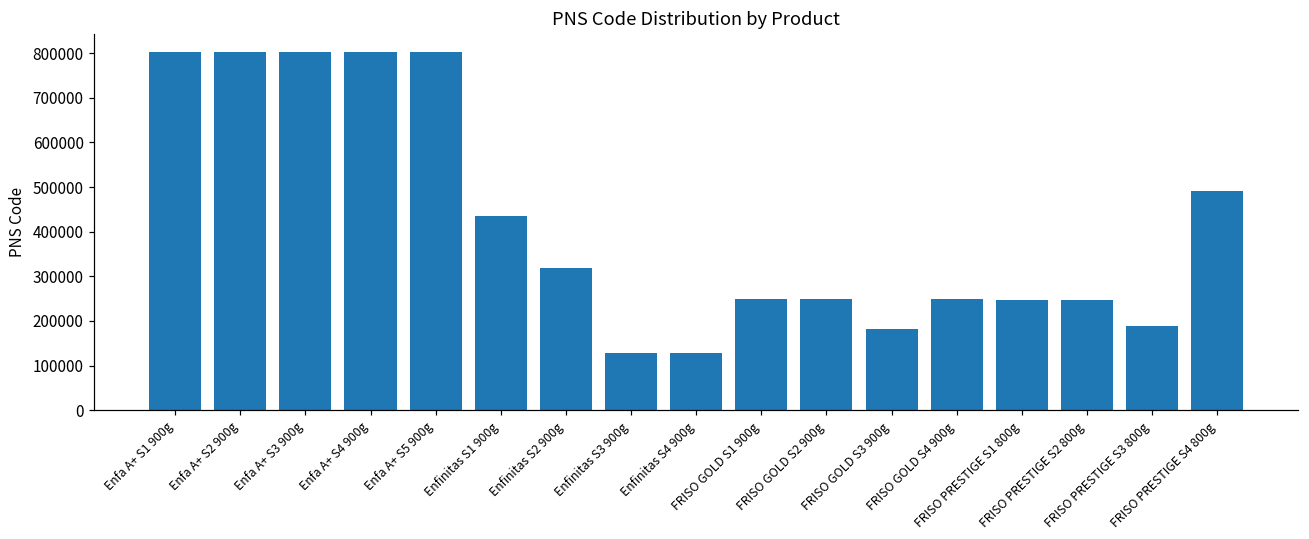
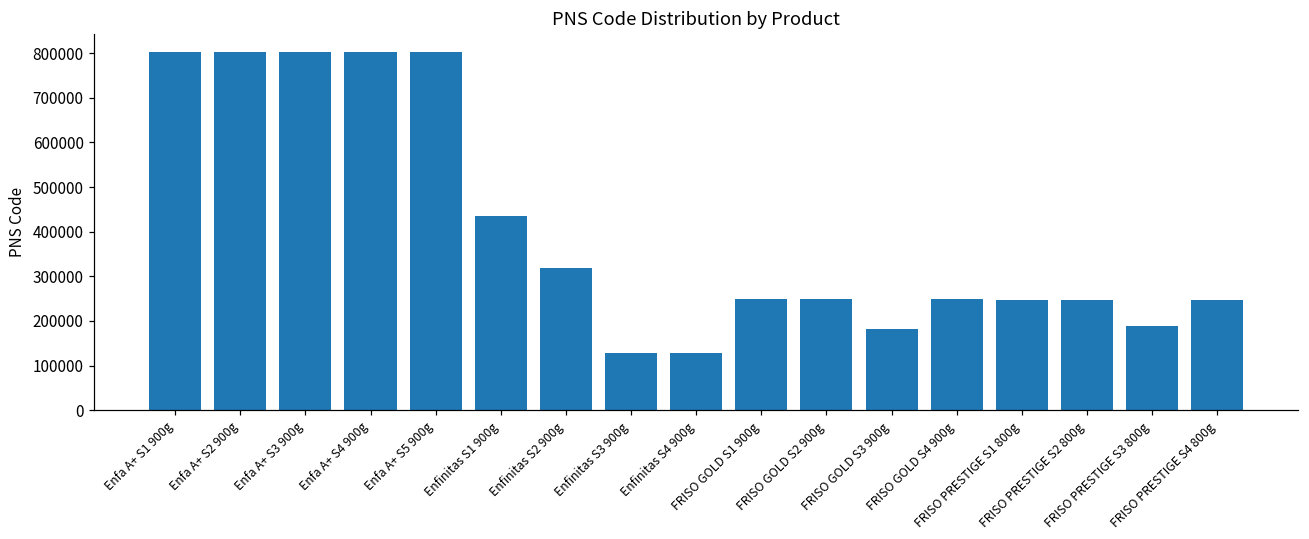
FRISO PRESTIGE S4 800g: 490000 -> 250000
